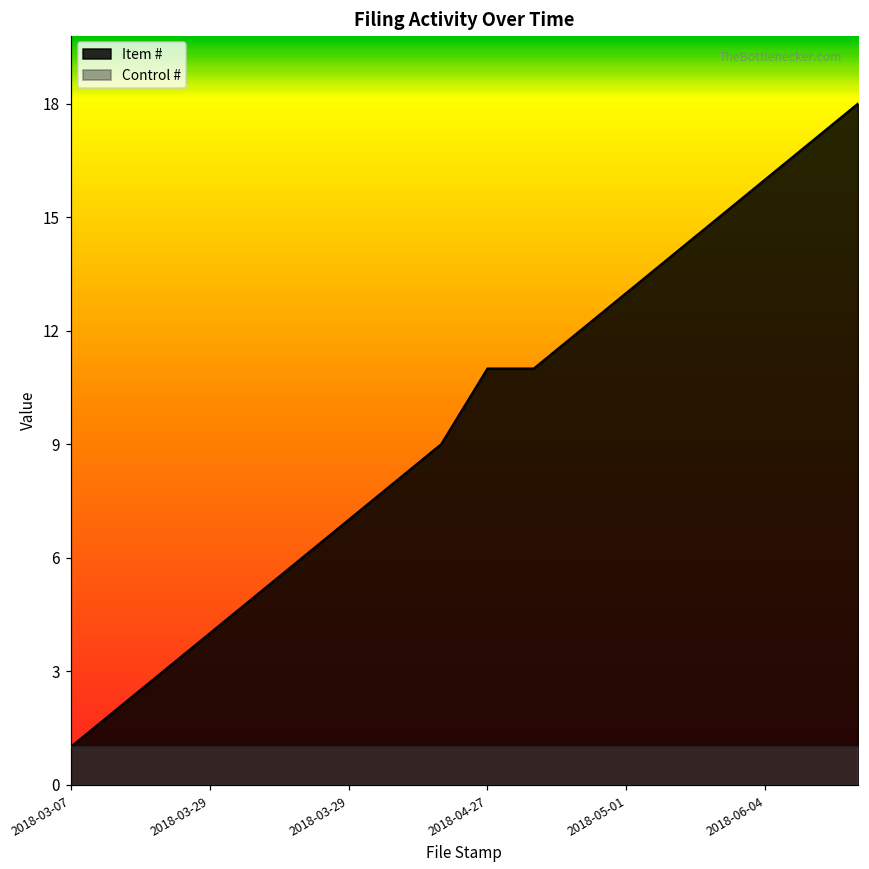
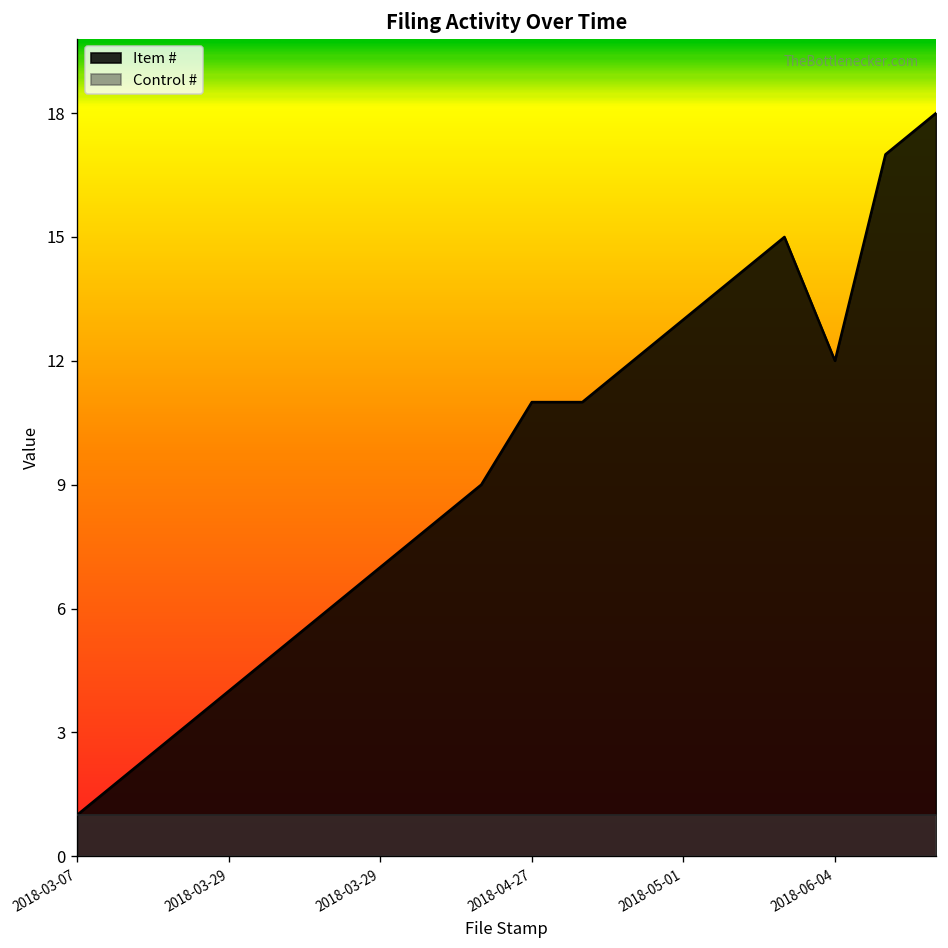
Item #, 2018-06-04: 16 -> 12
